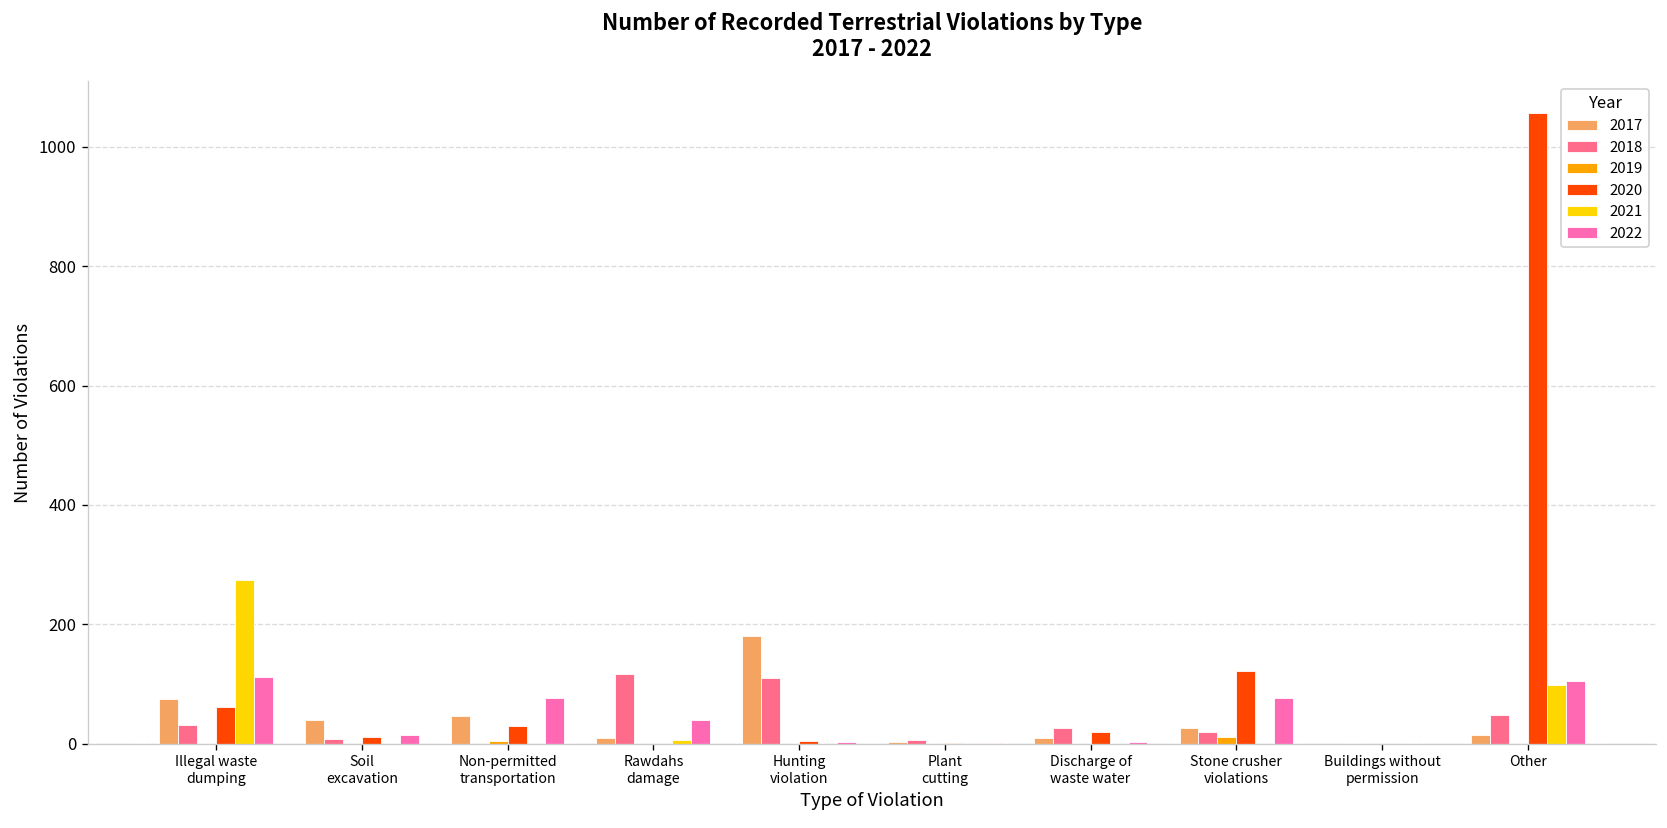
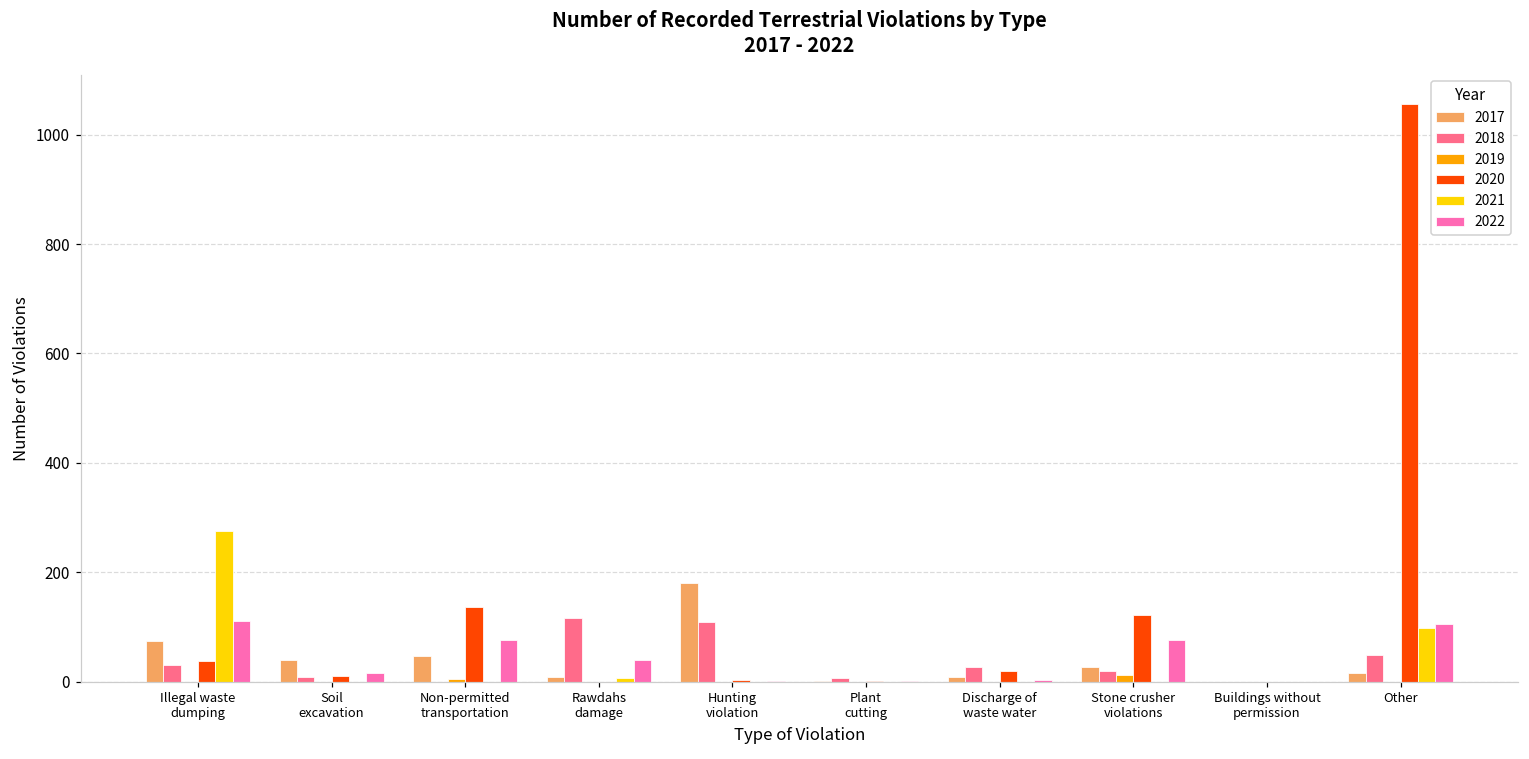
2020, Illegal waste dumping: 60 -> 40
2020, Non-permitted transportation: 30 -> 140
